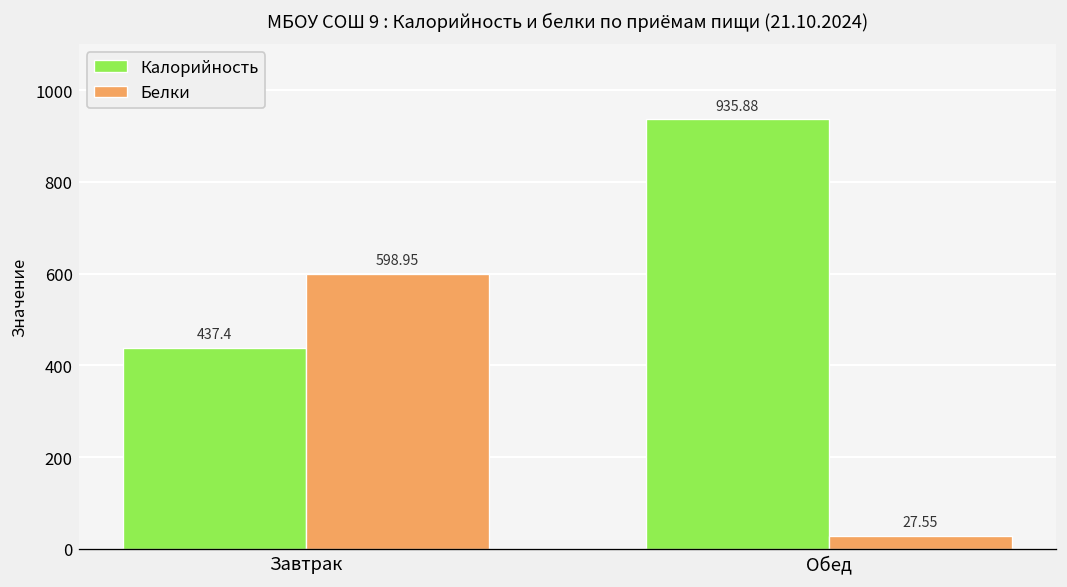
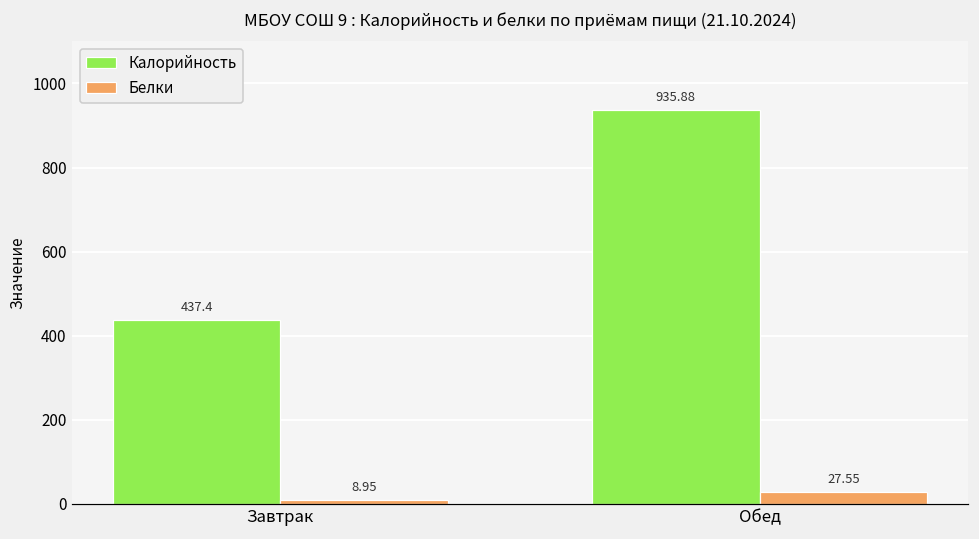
Белки, Завтрак: 598.95 -> 8.95
